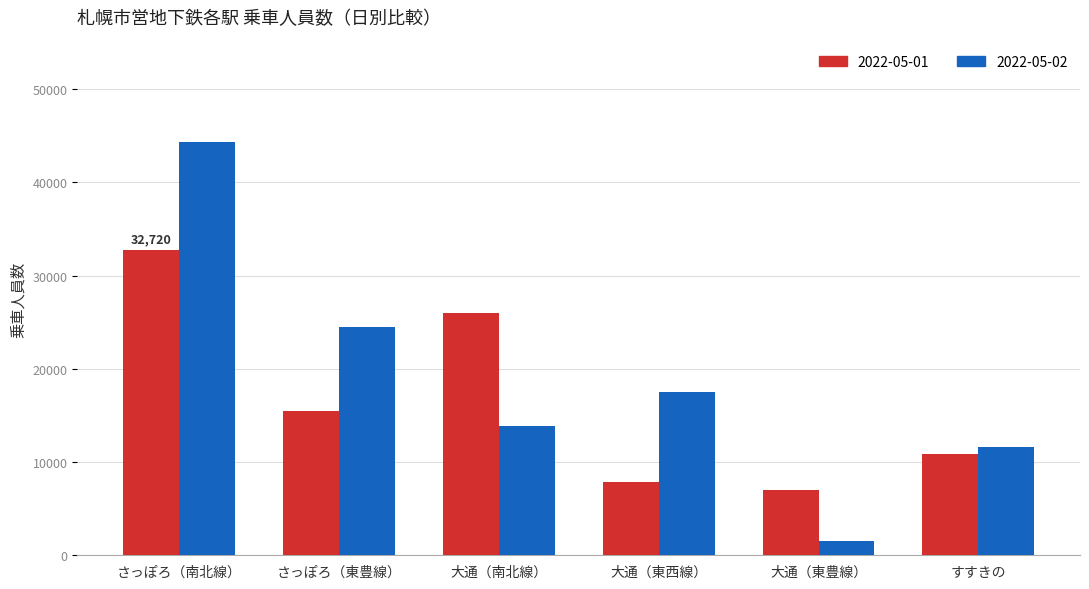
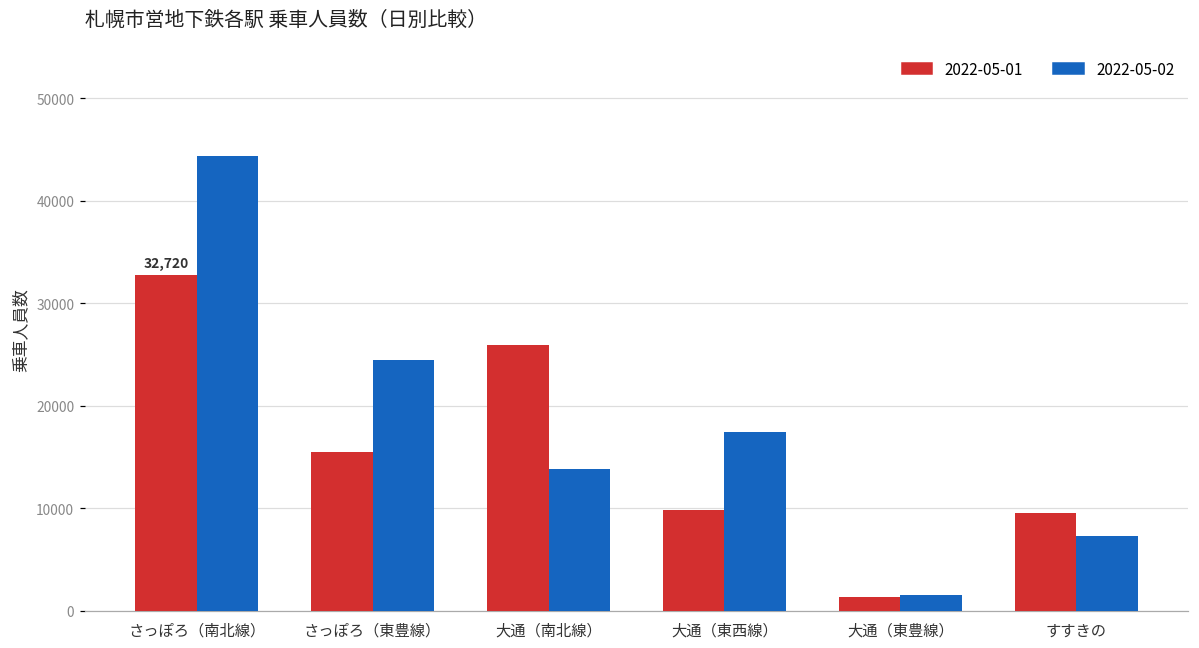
2022-05-01, 大通（東西線）: 8000 -> 10000
2022-05-01, 大通（東豊線）: 7000 -> 1000
2022-05-01, すすきの: 11000 -> 10000
2022-05-02, すすきの: 12000 -> 7000
